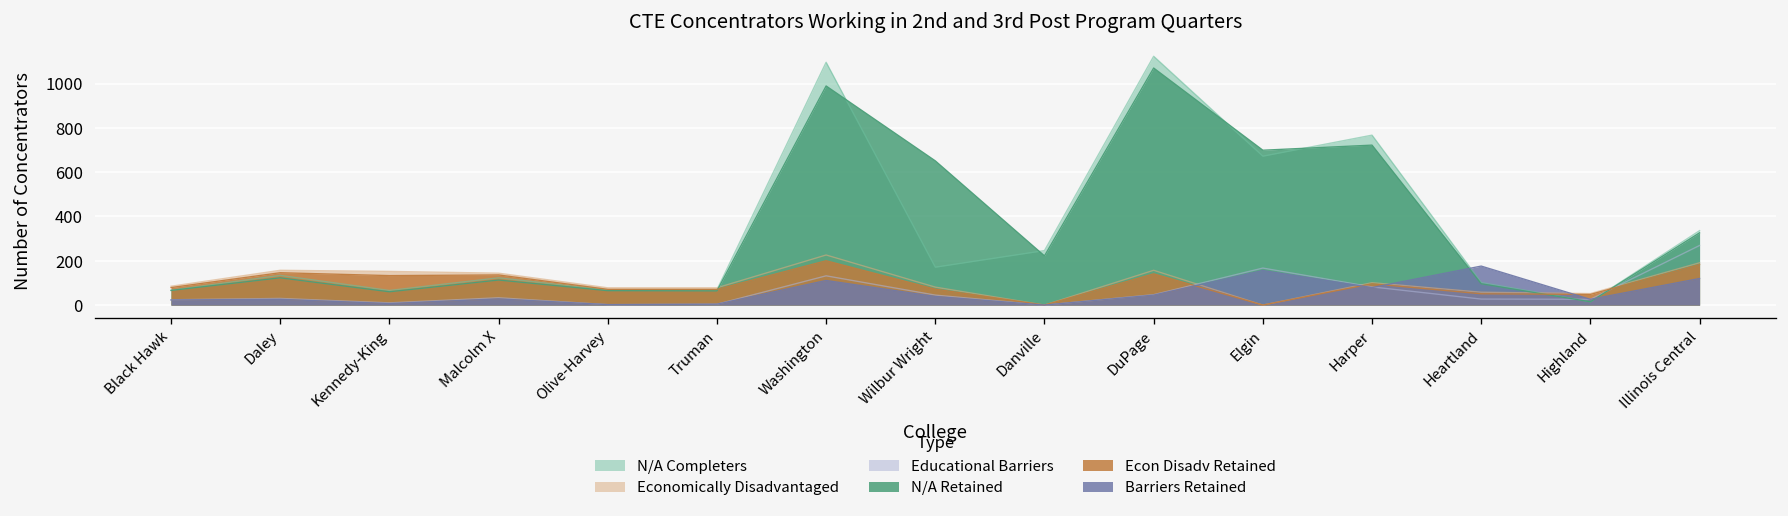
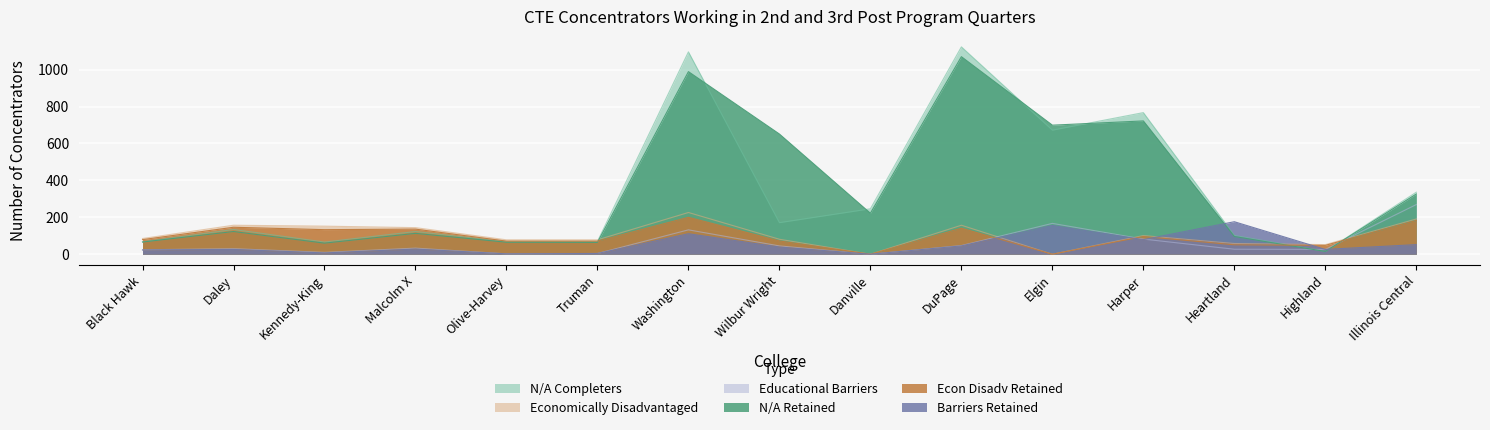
Barriers Retained, Illinois Central: 120 -> 50
